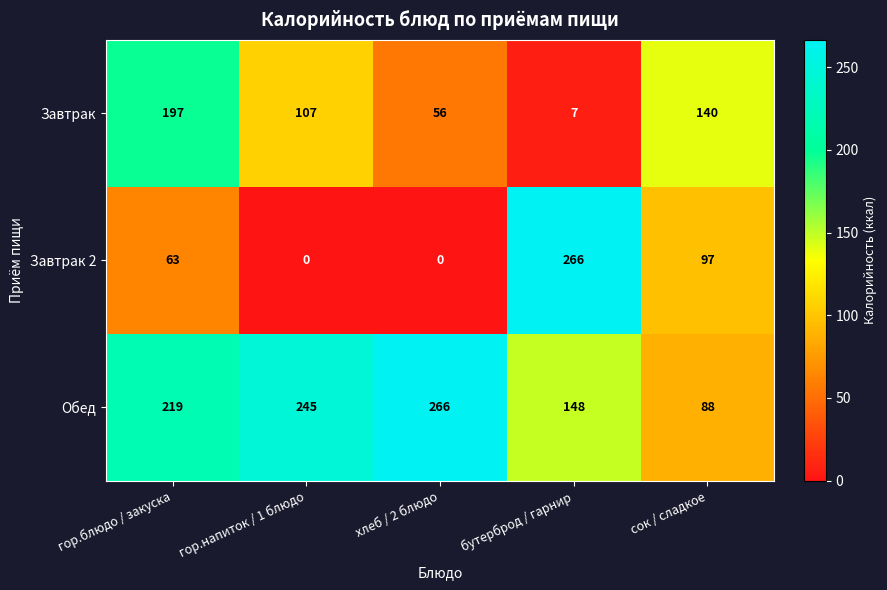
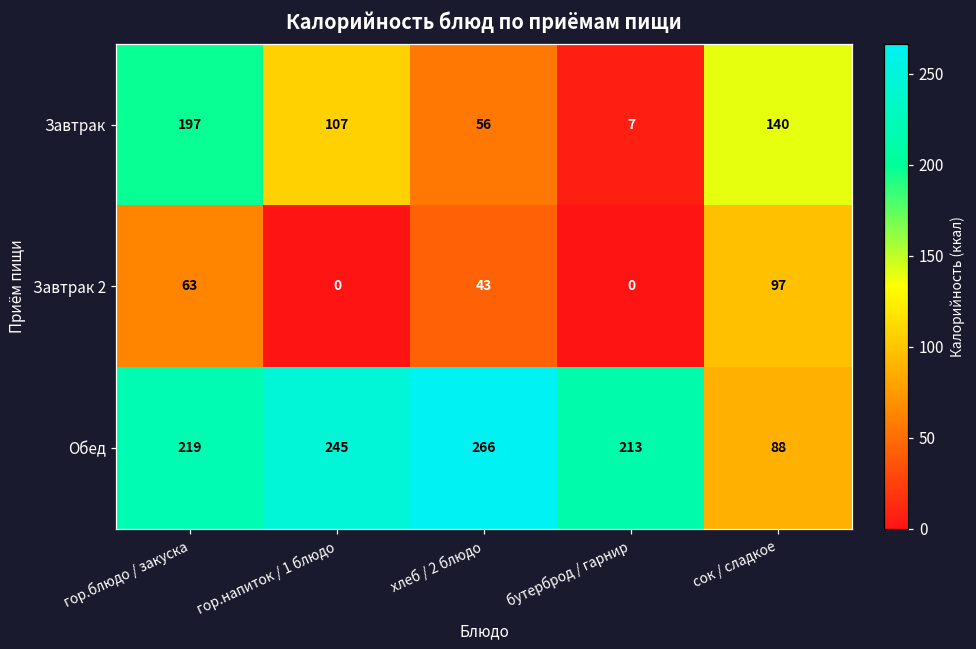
Завтрак 2, хлеб / 2 блюдо: 0 -> 43
Завтрак 2, бутерброд / гарнир: 266 -> 0
Обед, бутерброд / гарнир: 148 -> 213
